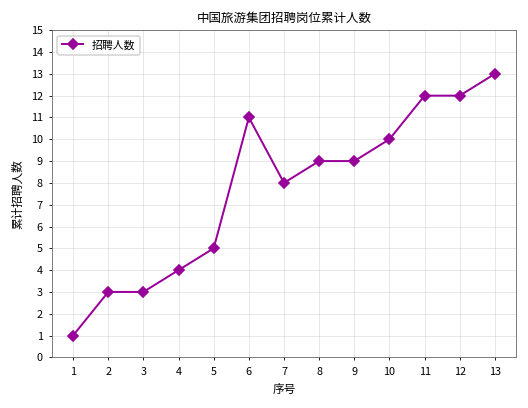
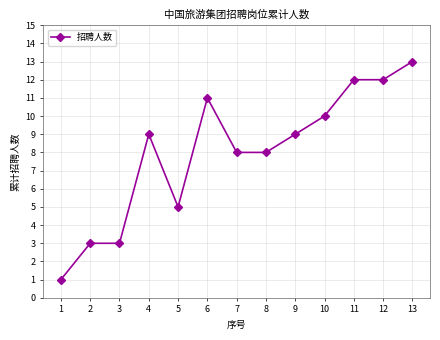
4: 4 -> 9
8: 9 -> 8
